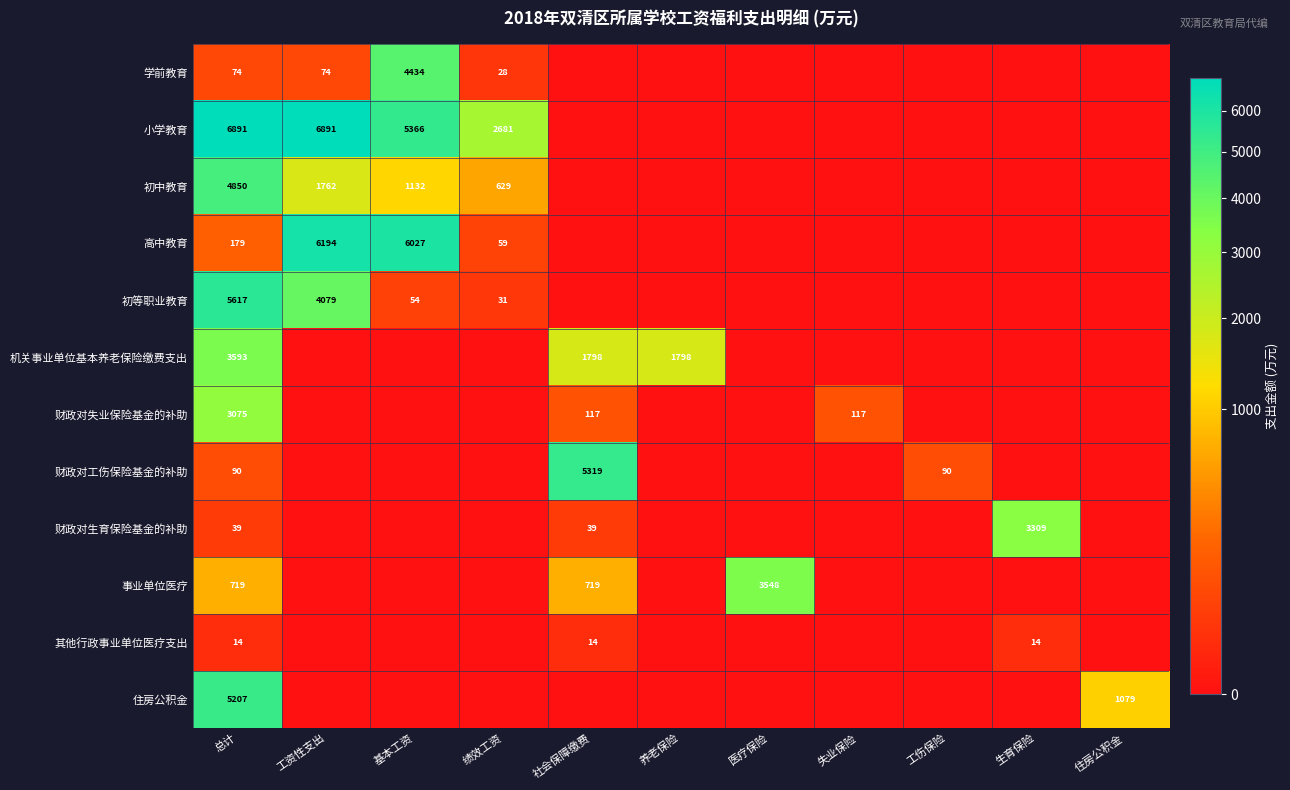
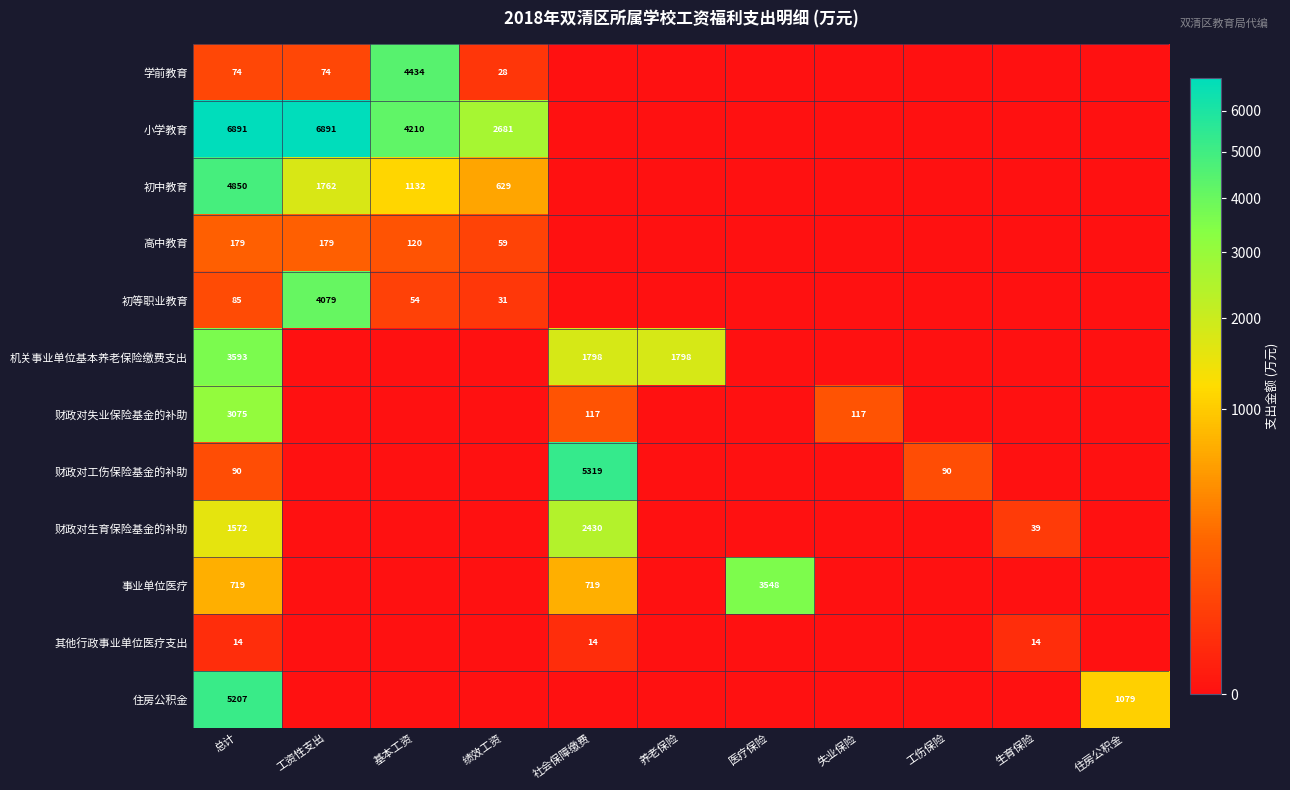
小学教育, 基本工资: 5366 -> 4210
高中教育, 工资性支出: 6194 -> 179
高中教育, 基本工资: 6027 -> 120
初等职业教育, 总计: 5617 -> 85
财政对生育保险基金的补助, 总计: 39 -> 1572
财政对生育保险基金的补助, 社会保障缴费: 39 -> 2430
财政对生育保险基金的补助, 生育保险: 3309 -> 39
